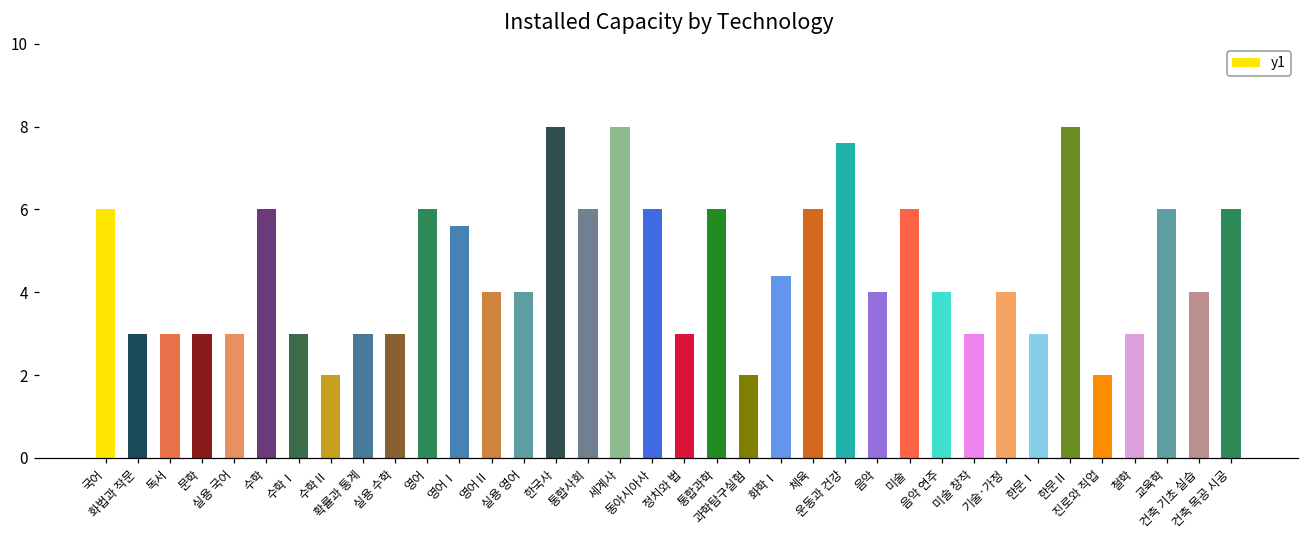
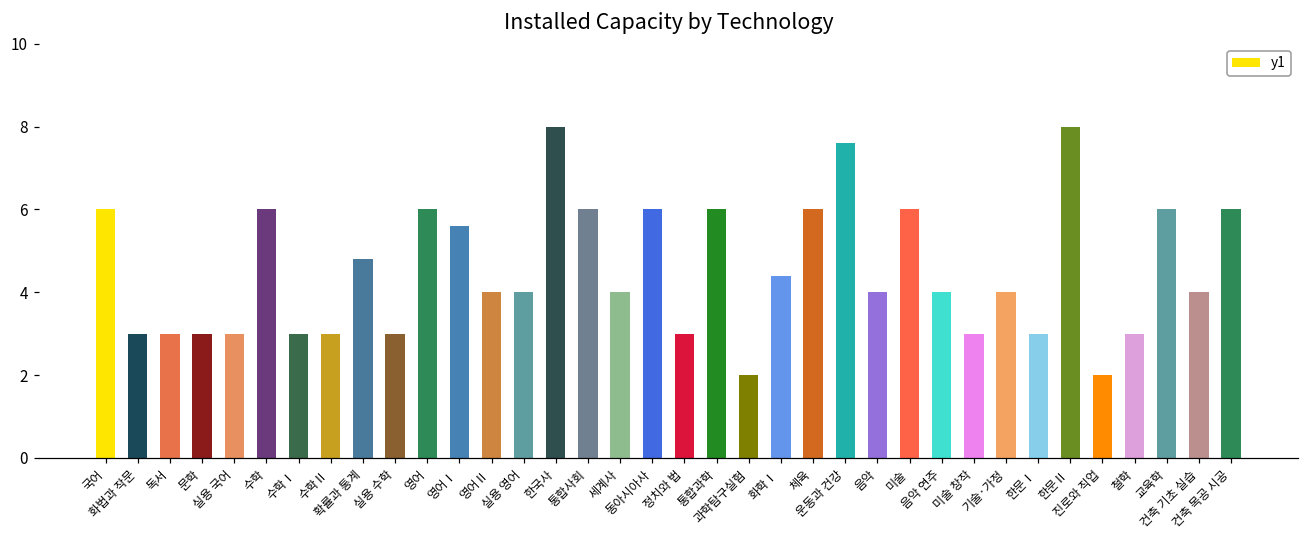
수학Ⅱ: 2 -> 3
확률과 통계: 3.0 -> 4.8
세계사: 8 -> 4
